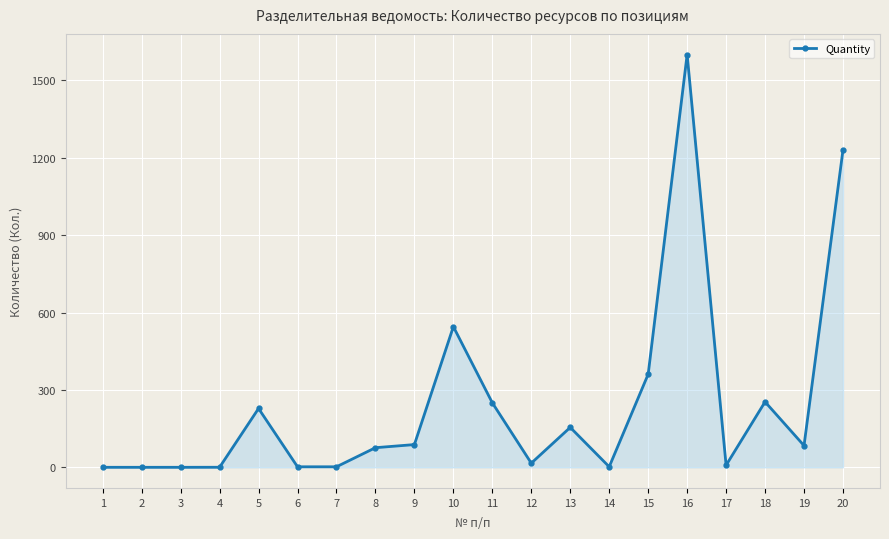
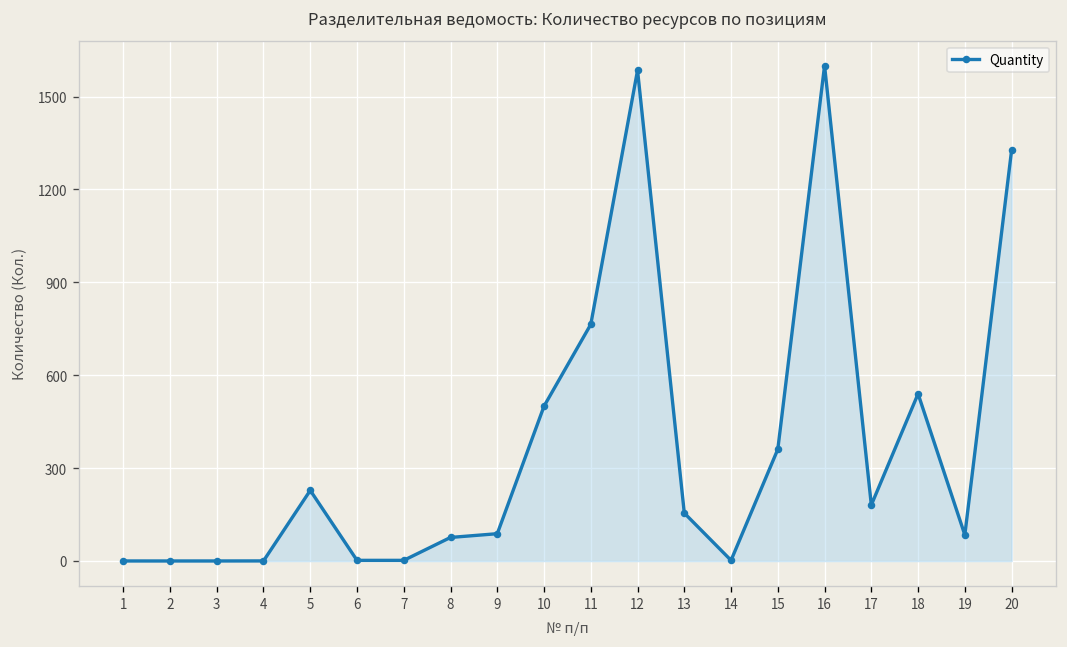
10: 550 -> 500
11: 250 -> 760
12: 20 -> 1580
17: 10 -> 180
18: 250 -> 540
20: 1230 -> 1330
